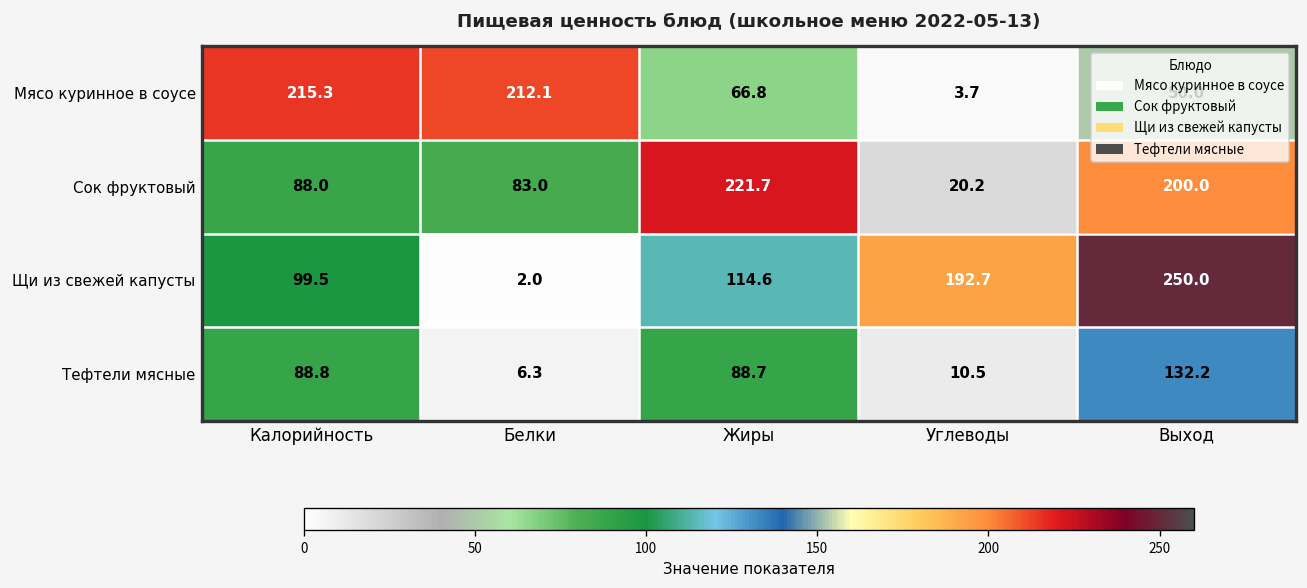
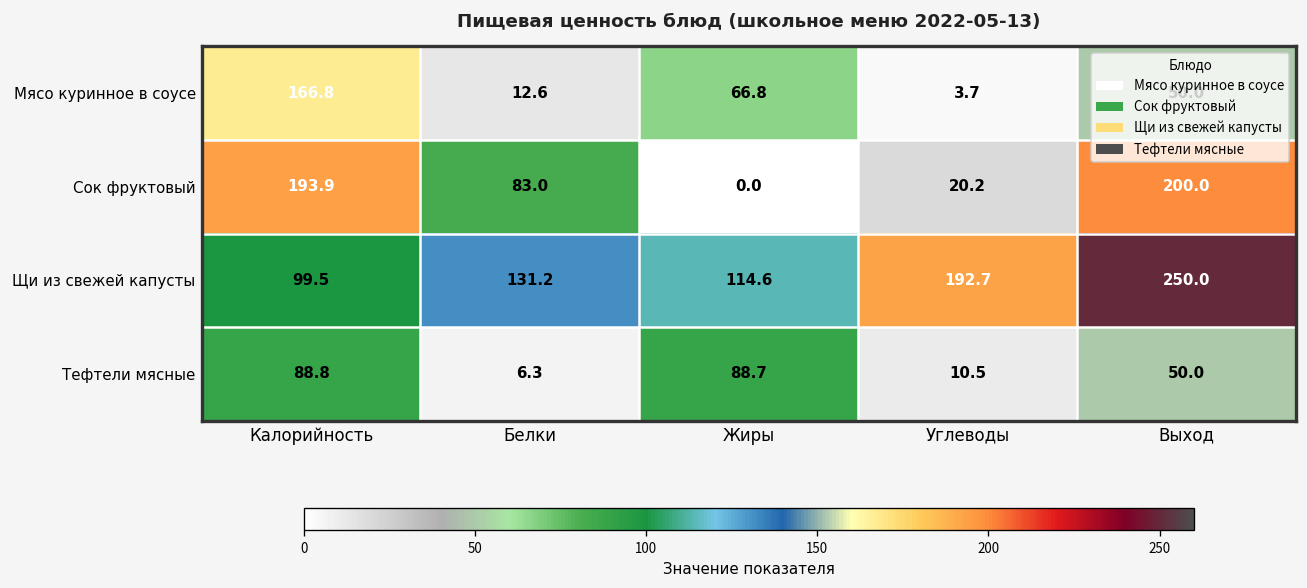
Мясо куринное в соусе, Калорийность: 215.3 -> 166.8
Мясо куринное в соусе, Белки: 212.1 -> 12.6
Сок фруктовый, Калорийность: 88.0 -> 193.9
Сок фруктовый, Жиры: 221.7 -> 0.0
Щи из свежей капусты, Белки: 2.0 -> 131.2
Тефтели мясные, Выход: 132.2 -> 50.0
